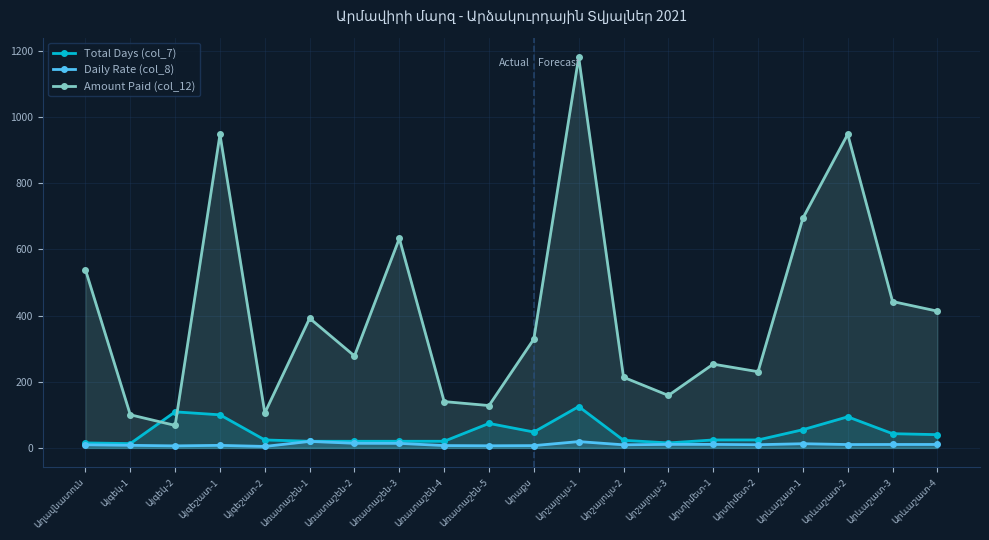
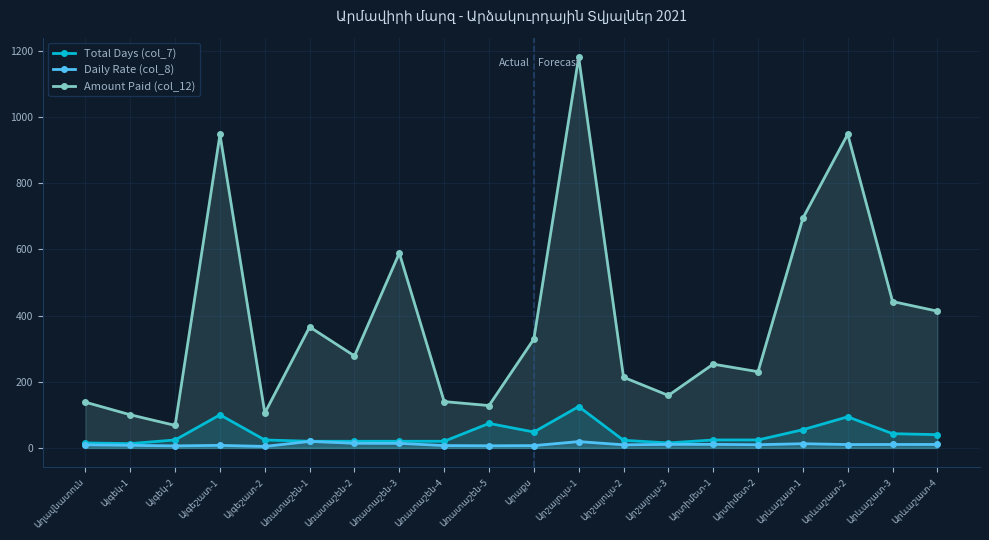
Amount Paid (col_12), Աղավնատուն: 540 -> 140
Total Days (col_7), Այգեկ-2: 110 -> 20
Amount Paid (col_12), Առատաշեն-1: 390 -> 370
Amount Paid (col_12), Առատաշեն-3: 630 -> 590
